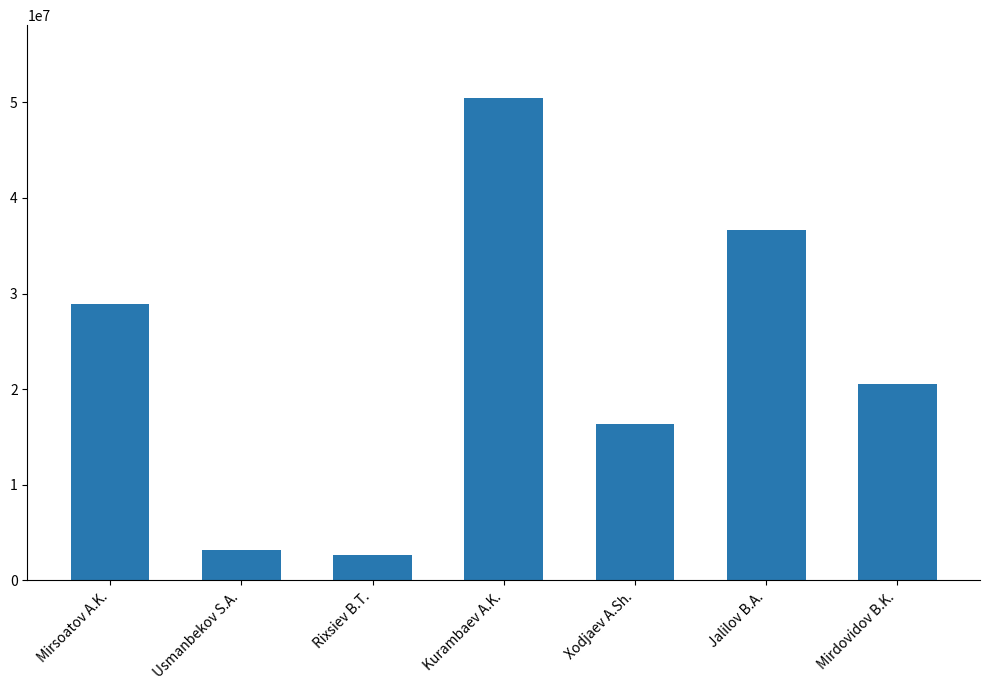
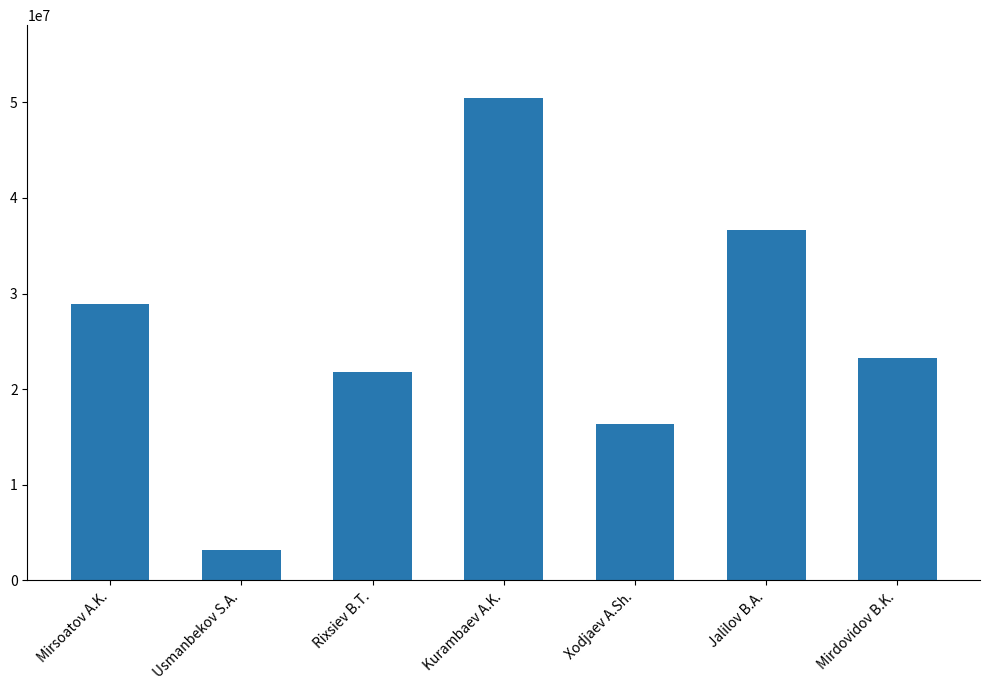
Rixsiev B.T.: 3000000 -> 22000000
Mirdovidov B.K.: 21000000 -> 23000000
